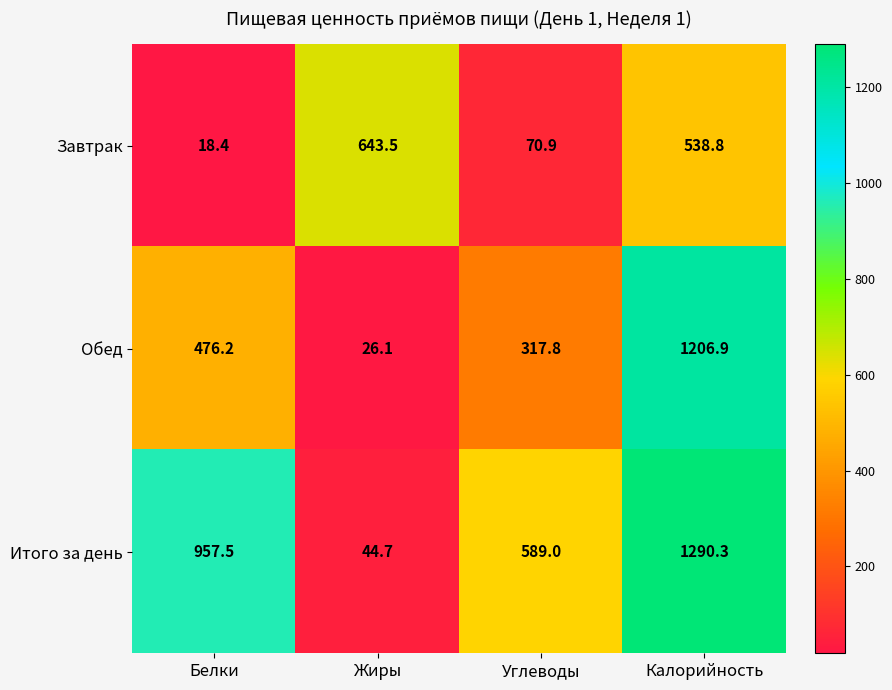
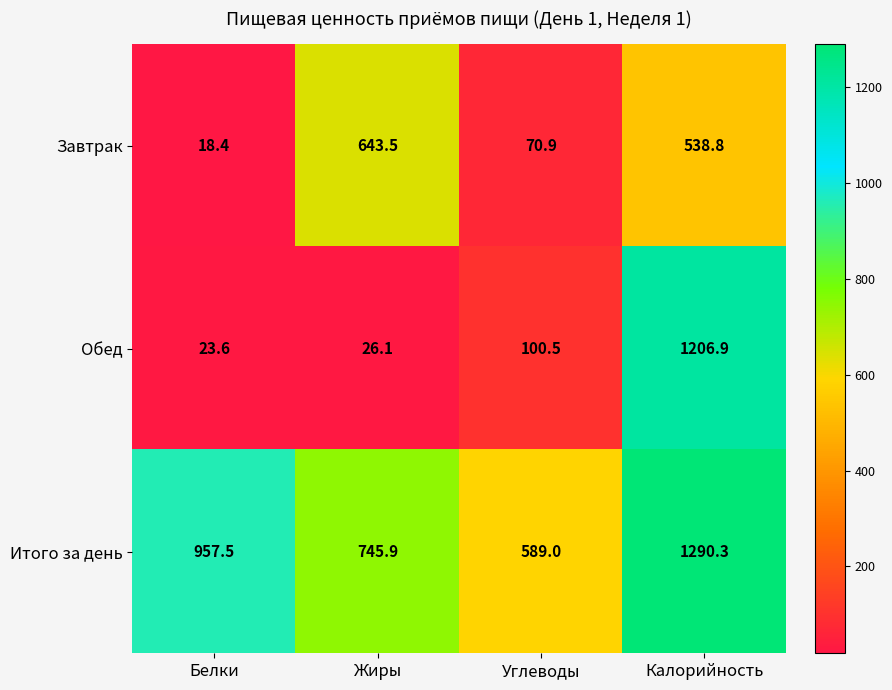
Обед, Белки: 476.2 -> 23.6
Обед, Углеводы: 317.8 -> 100.5
Итого за день, Жиры: 44.7 -> 745.9
